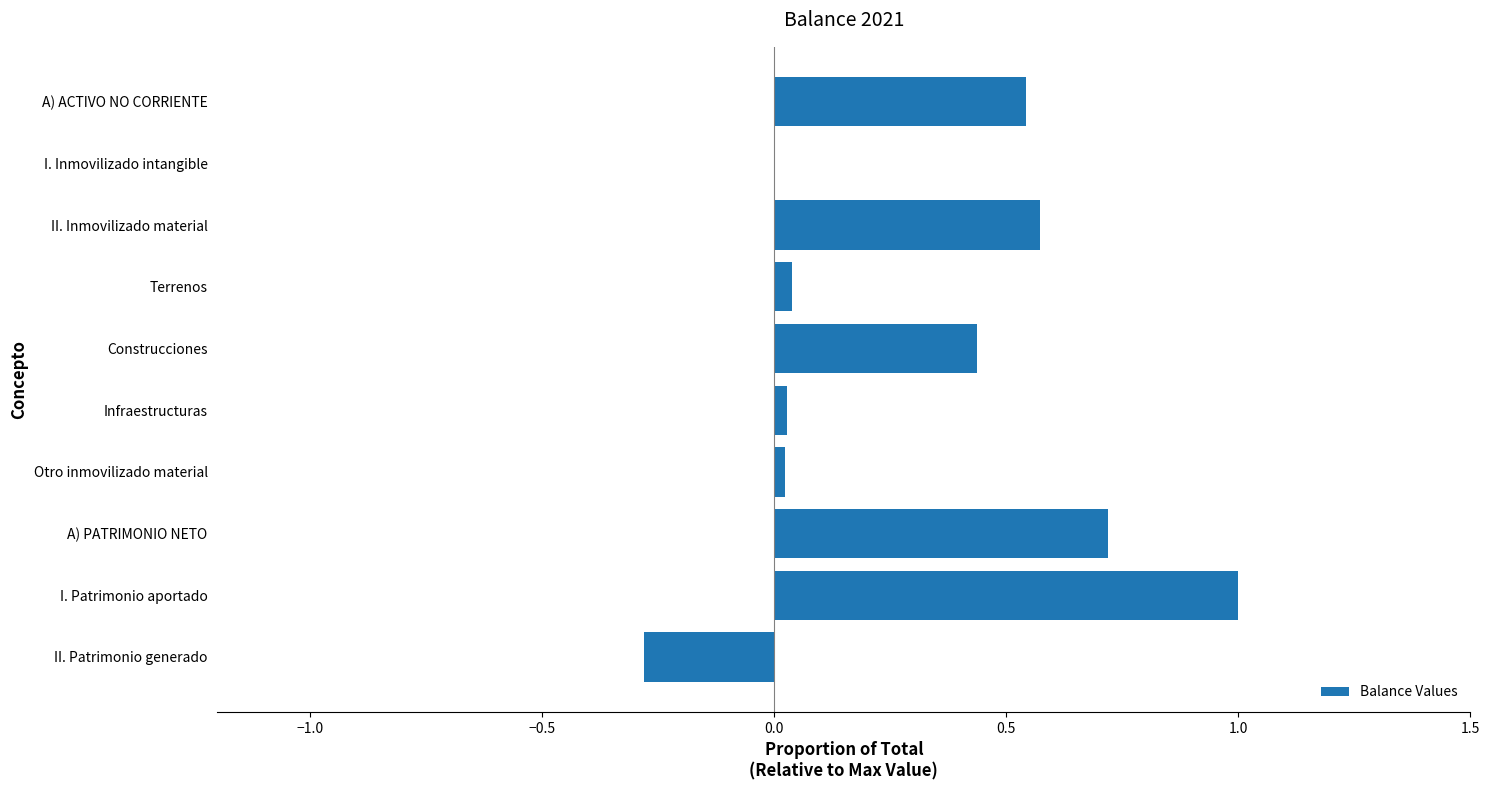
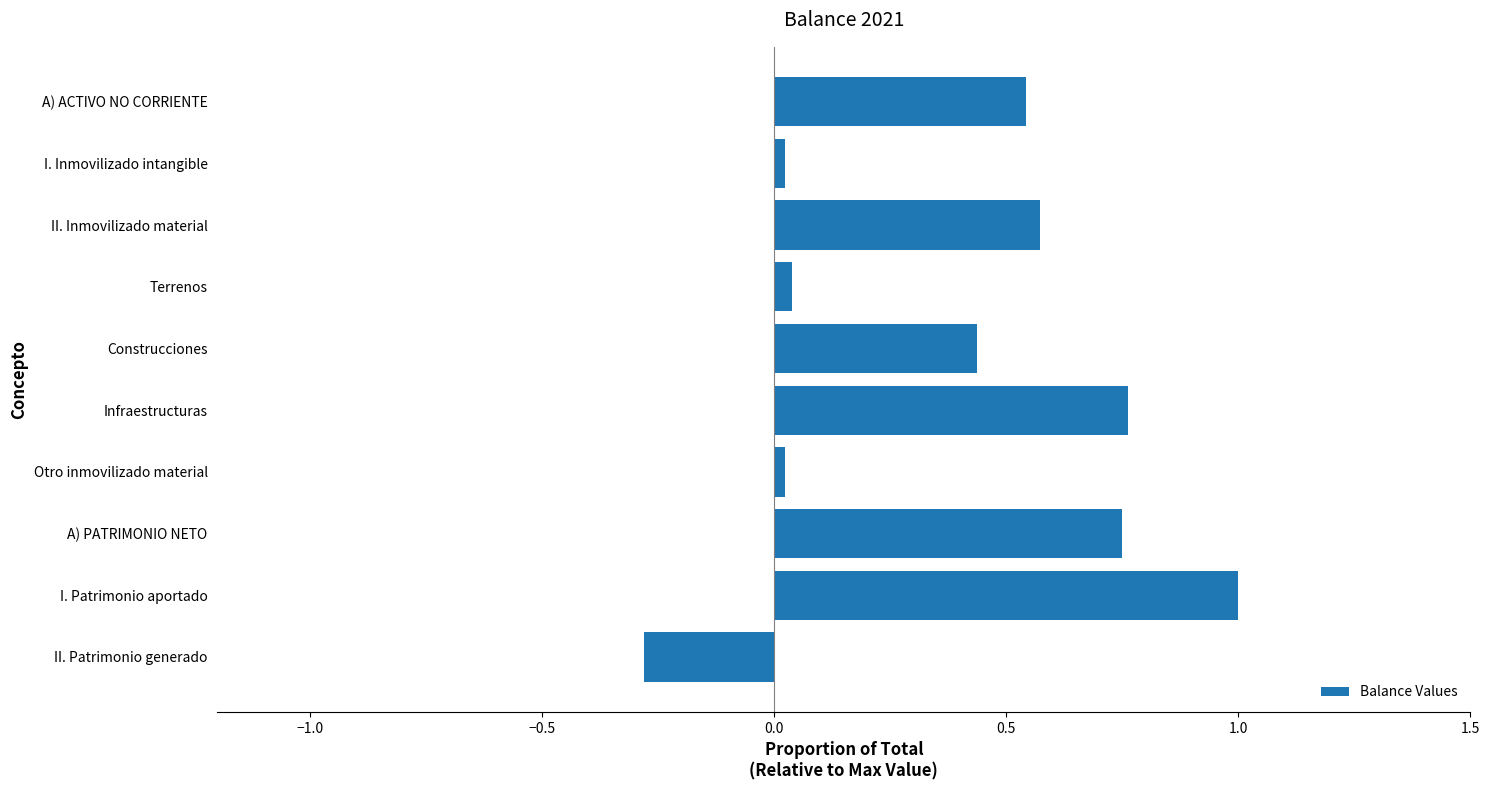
I. Inmovilizado intangible: 0.00 -> 0.02
Infraestructuras: 0.03 -> 0.76
A) PATRIMONIO NETO: 0.72 -> 0.75
